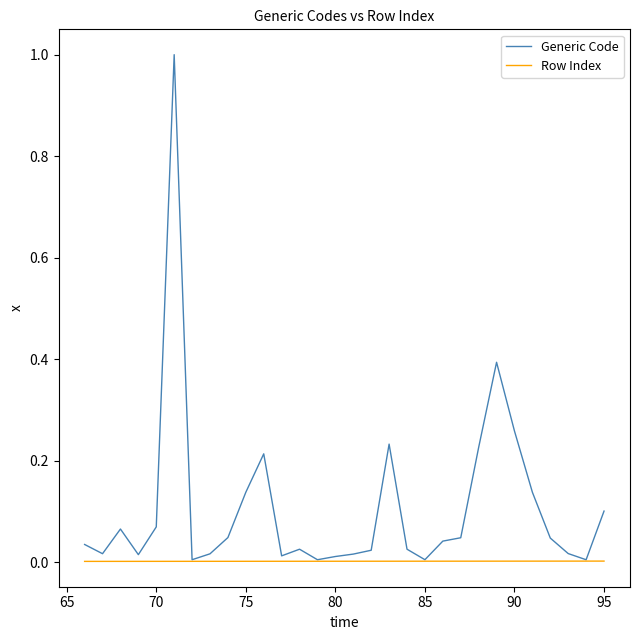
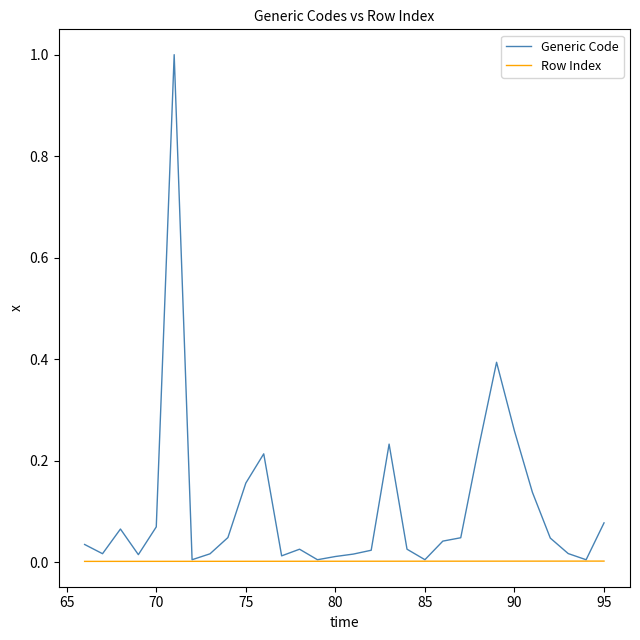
Generic Code, 75: 0.14 -> 0.16
Generic Code, 95: 0.10 -> 0.08
